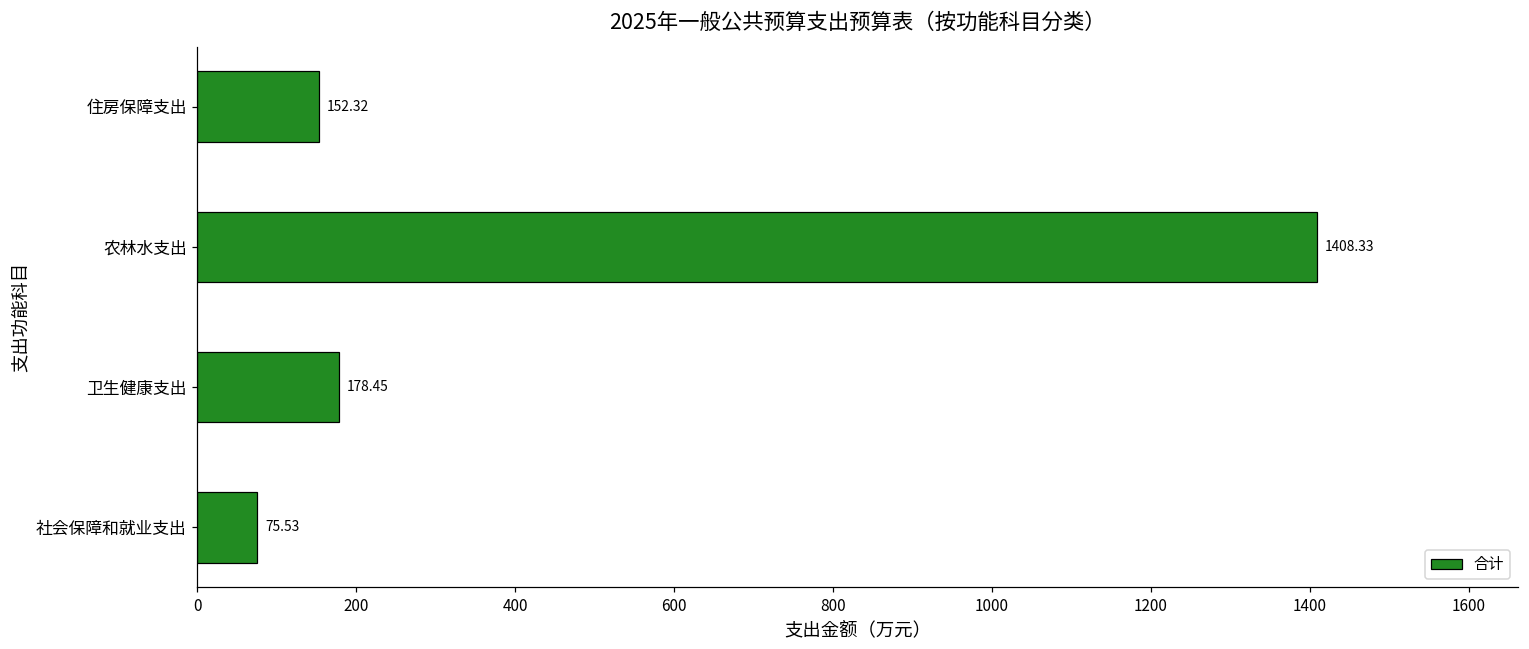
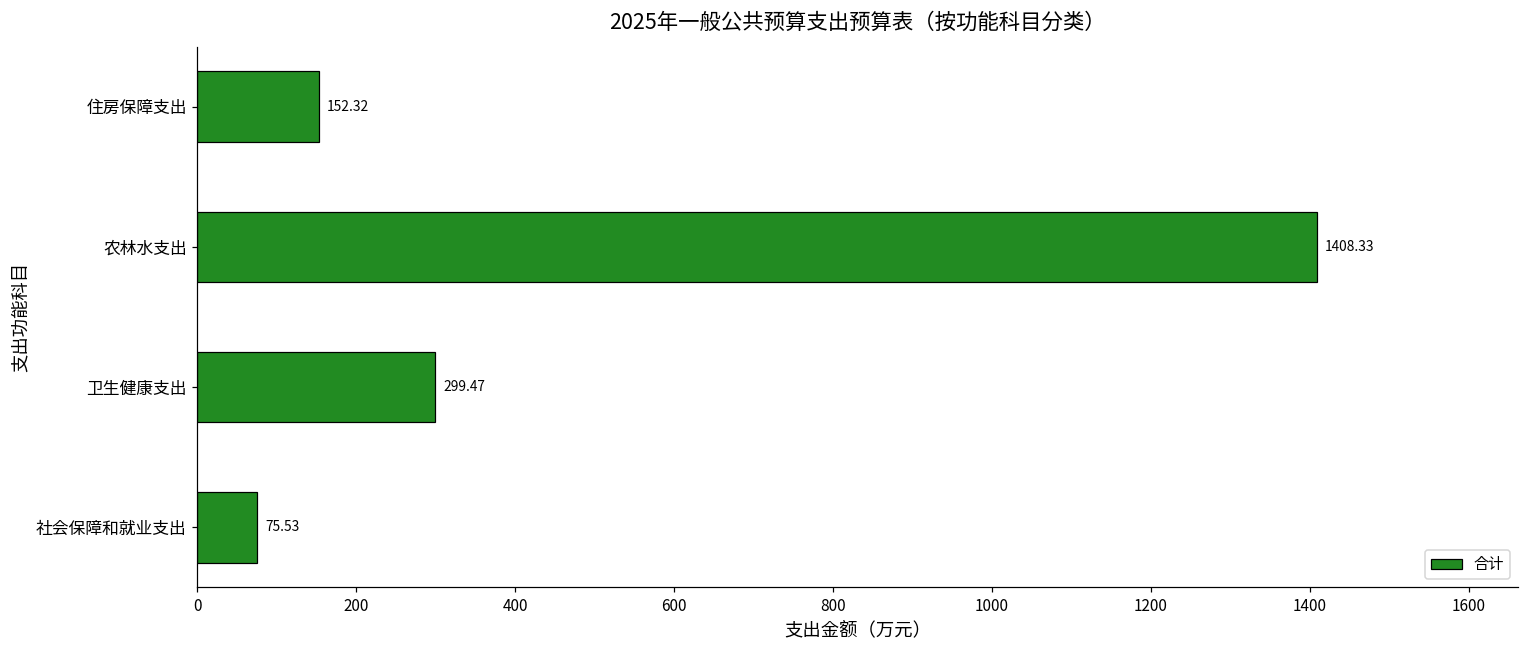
卫生健康支出: 178.45 -> 299.47
